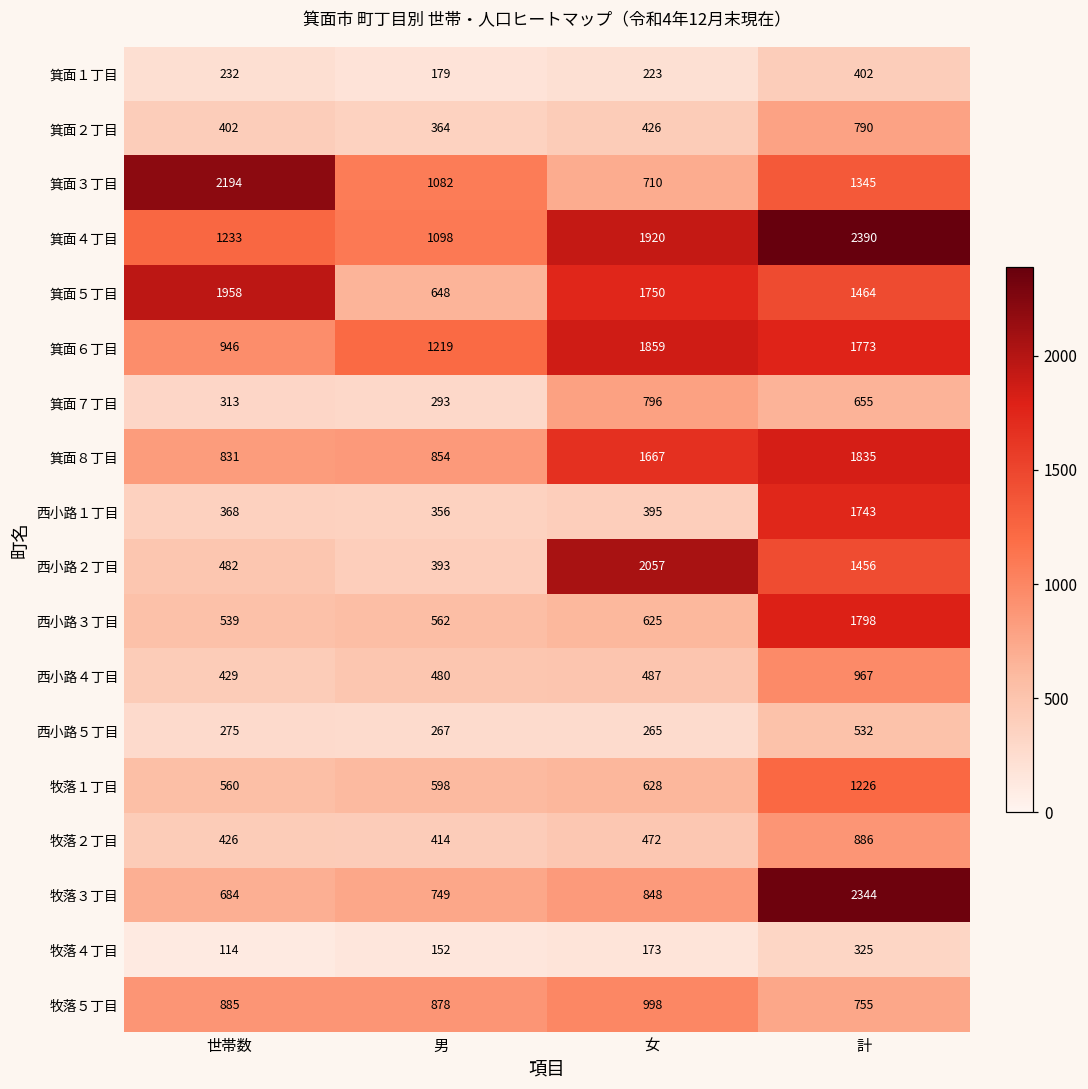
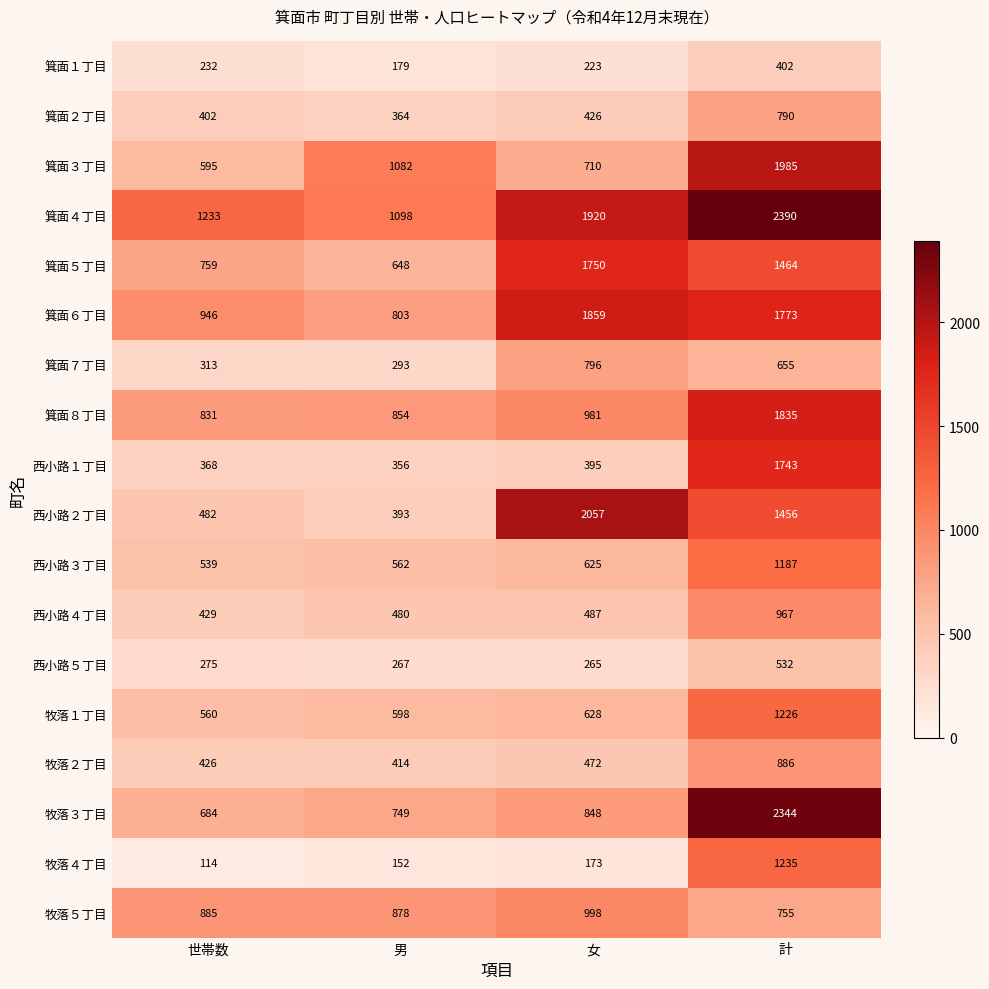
箕面３丁目, 世帯数: 2194 -> 595
箕面３丁目, 計: 1345 -> 1985
箕面５丁目, 世帯数: 1958 -> 759
箕面６丁目, 男: 1219 -> 803
箕面８丁目, 女: 1667 -> 981
西小路３丁目, 計: 1798 -> 1187
牧落４丁目, 計: 325 -> 1235
